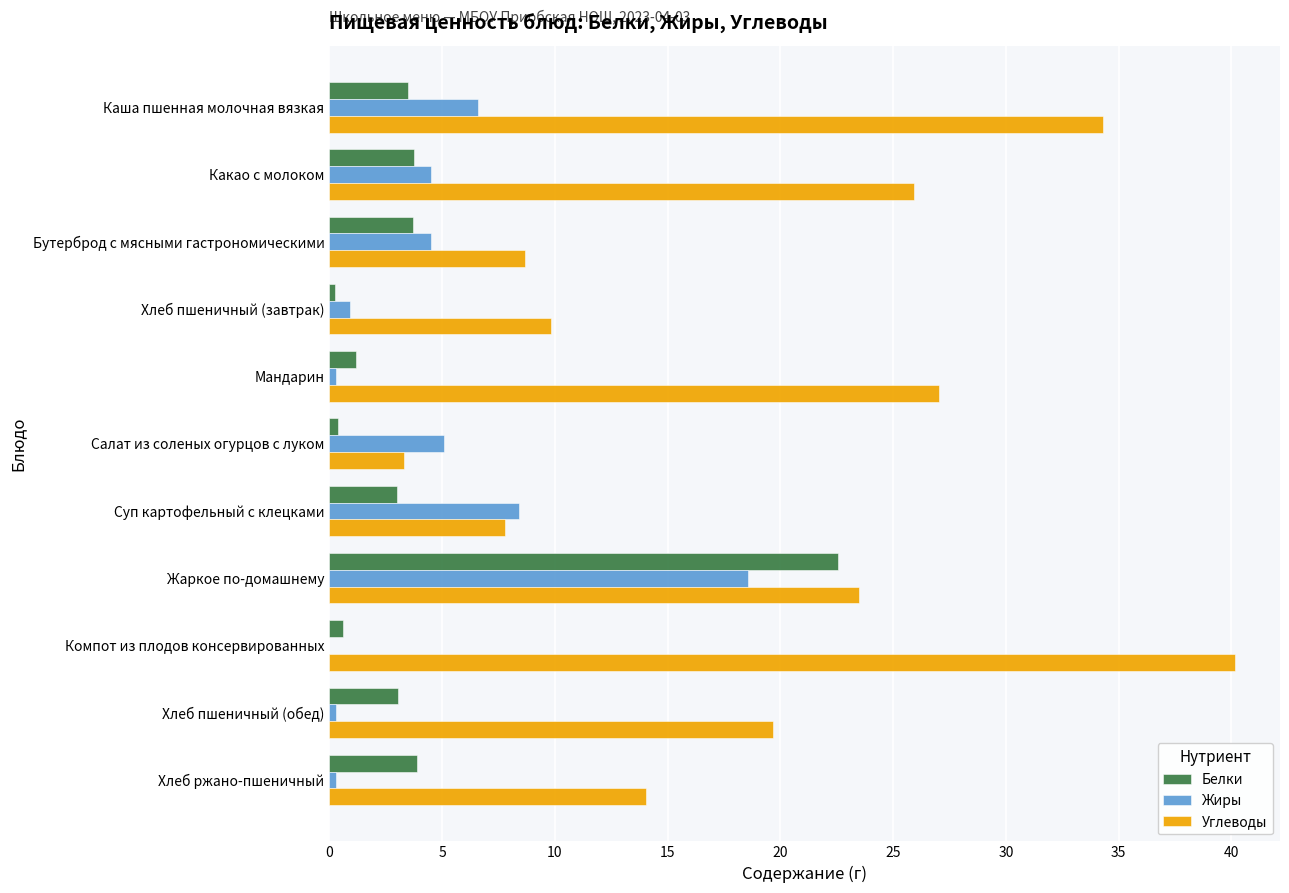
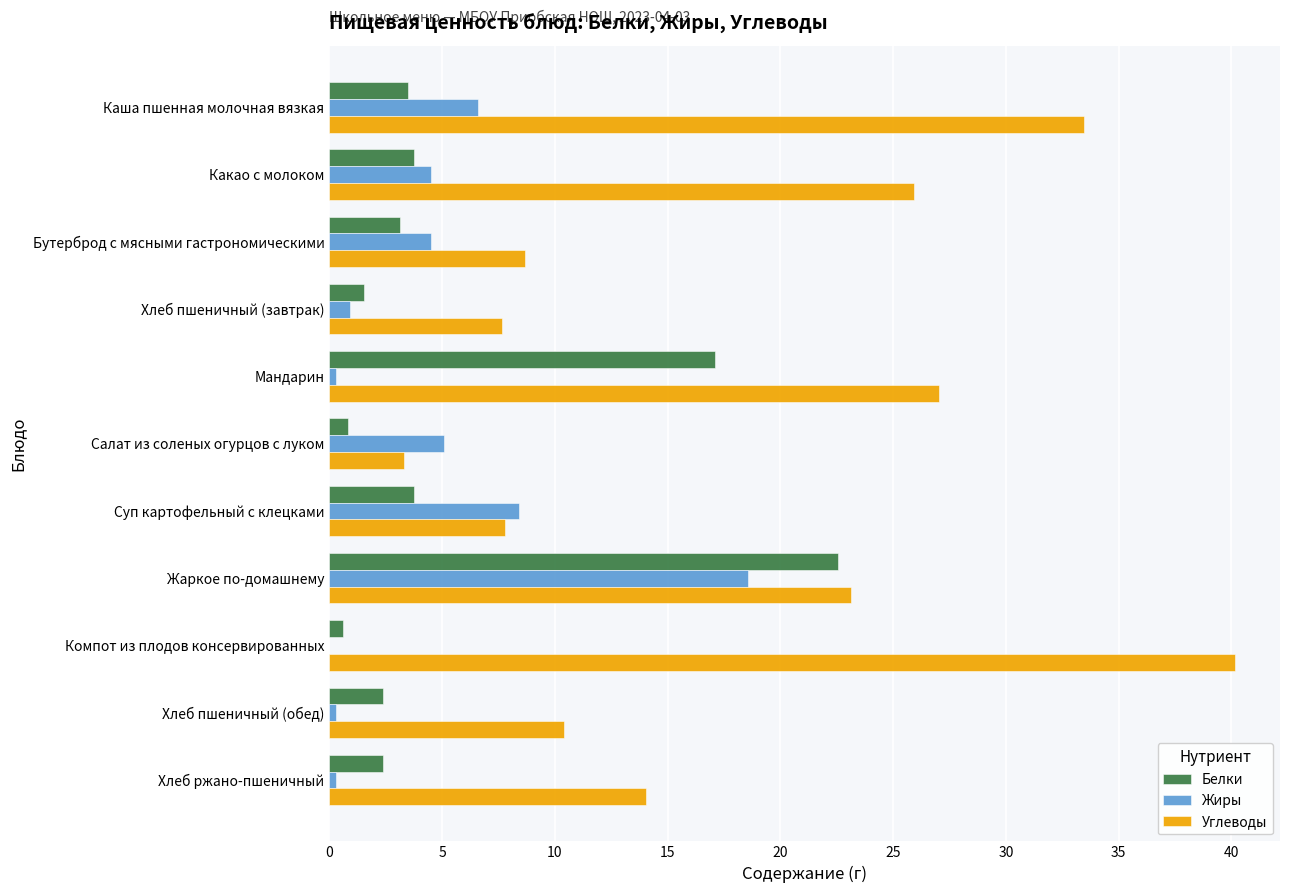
Углеводы, Каша пшенная молочная вязкая: 34.3 -> 33.5
Белки, Бутерброд с мясными гастрономическими: 3.7 -> 3.2
Белки, Хлеб пшеничный (завтрак): 0.2 -> 1.5
Углеводы, Хлеб пшеничный (завтрак): 9.8 -> 7.7
Белки, Мандарин: 1.2 -> 17.1
Белки, Салат из соленых огурцов с луком: 0.4 -> 0.9
Белки, Суп картофельный с клецками: 3.0 -> 3.8
Углеводы, Жаркое по-домашнему: 23.5 -> 23.1
Белки, Хлеб пшеничный (обед): 3.0 -> 2.4
Углеводы, Хлеб пшеничный (обед): 19.7 -> 10.4
Белки, Хлеб ржано-пшеничный: 3.9 -> 2.4
